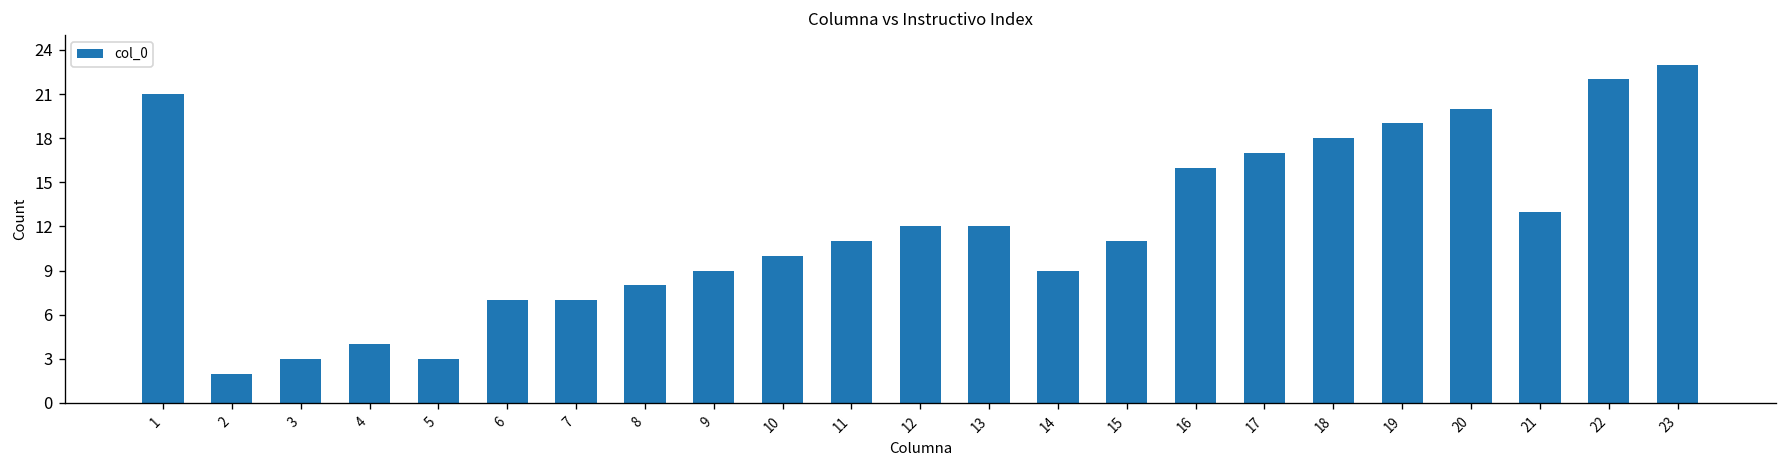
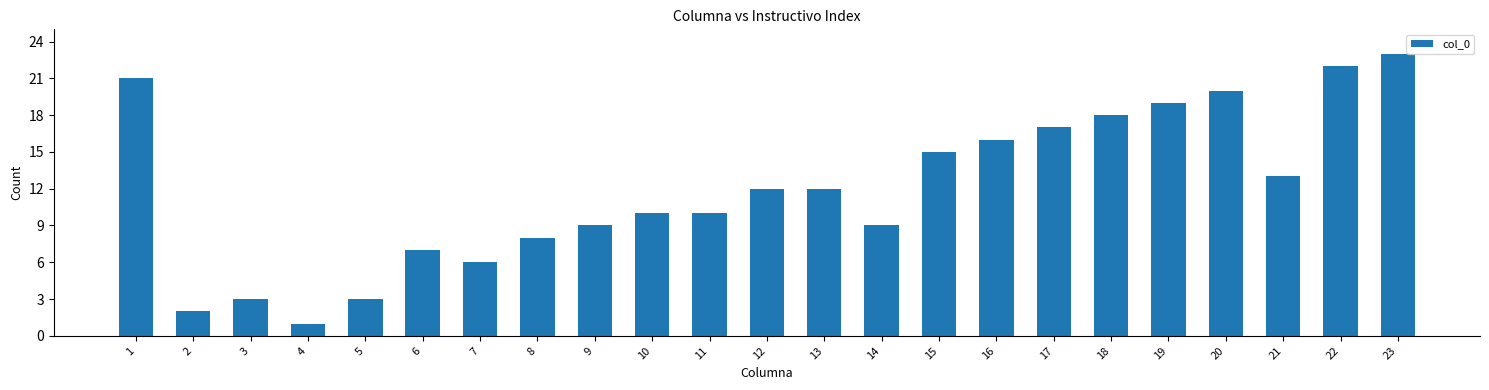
4: 4 -> 1
7: 7 -> 6
11: 11 -> 10
15: 11 -> 15
